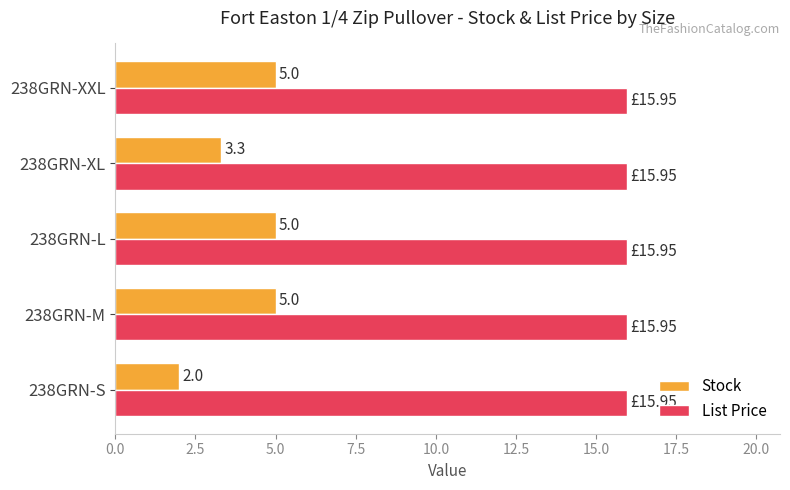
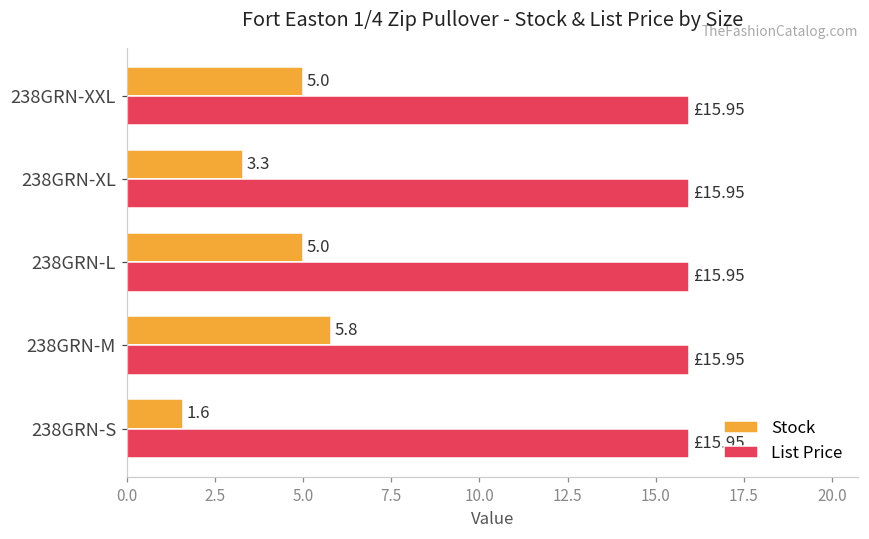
Stock, 238GRN-M: 5.0 -> 5.8
Stock, 238GRN-S: 2.0 -> 1.6
